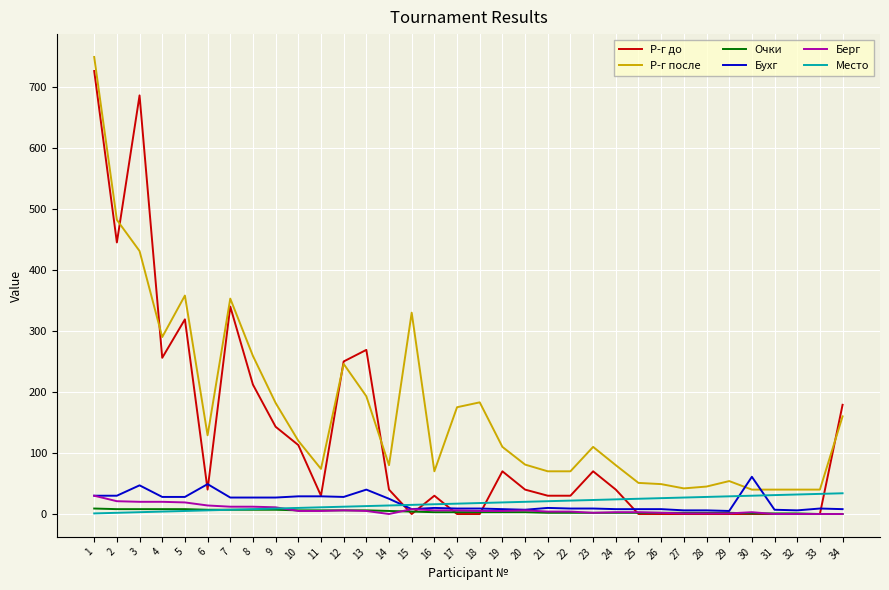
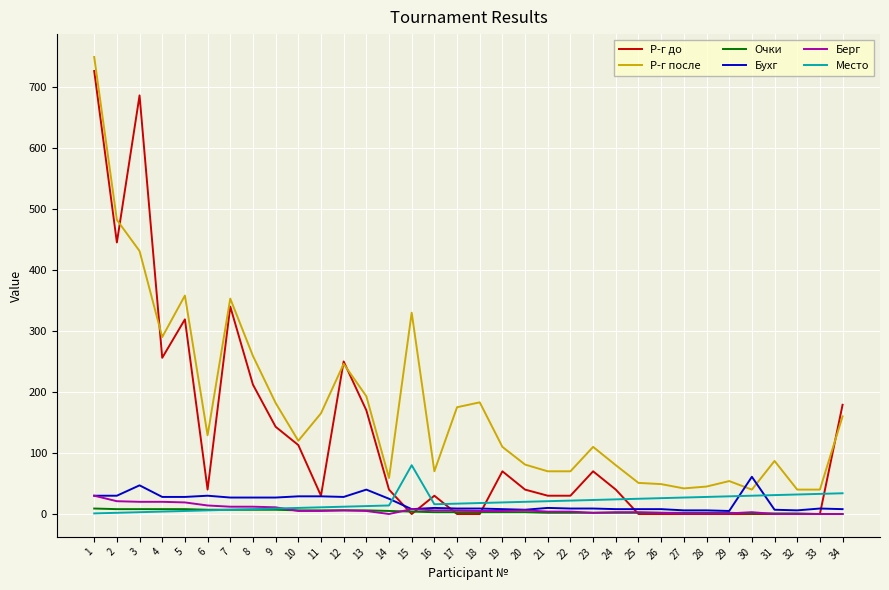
Бухг, 6: 50 -> 30
Р-г после, 11: 70 -> 170
Р-г до, 13: 270 -> 170
Р-г после, 14: 80 -> 60
Место, 15: 20 -> 80
Р-г после, 31: 40 -> 90
